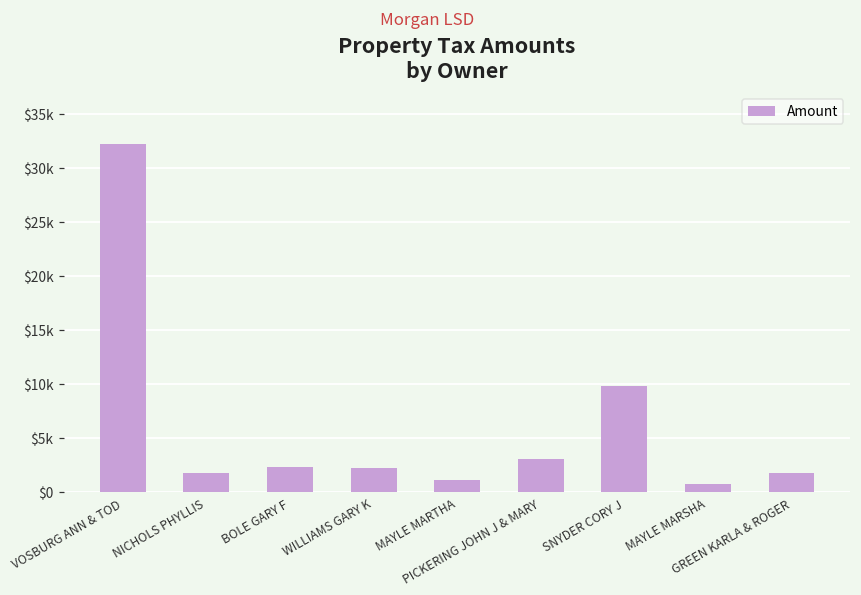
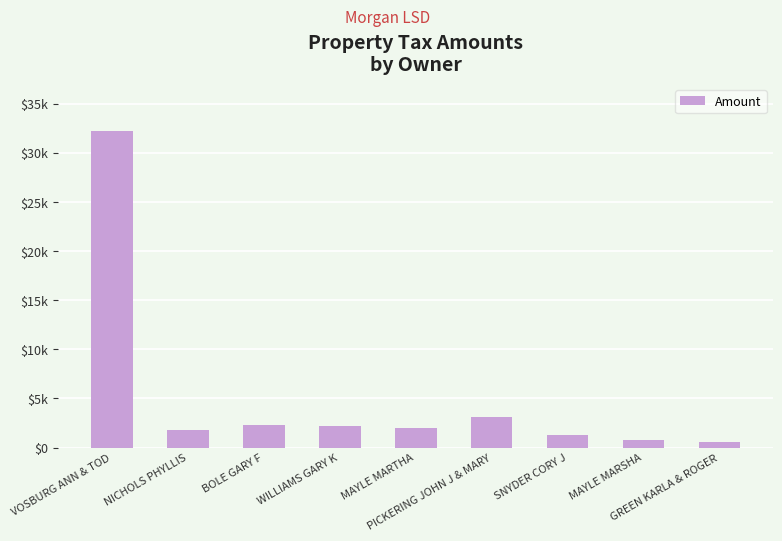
MAYLE MARTHA: $1000 -> $2000
SNYDER CORY J: $10000 -> $1000
GREEN KARLA & ROGER: $2000 -> $1000
